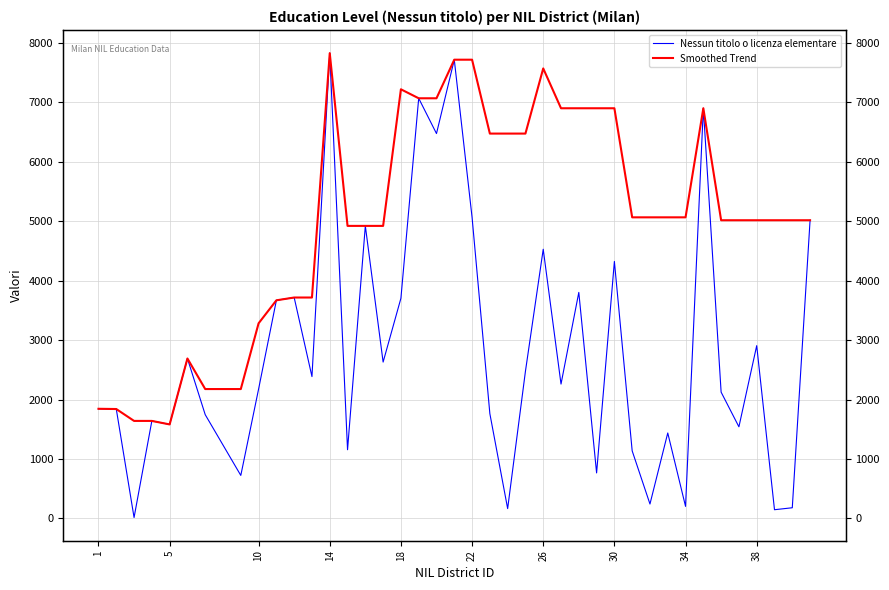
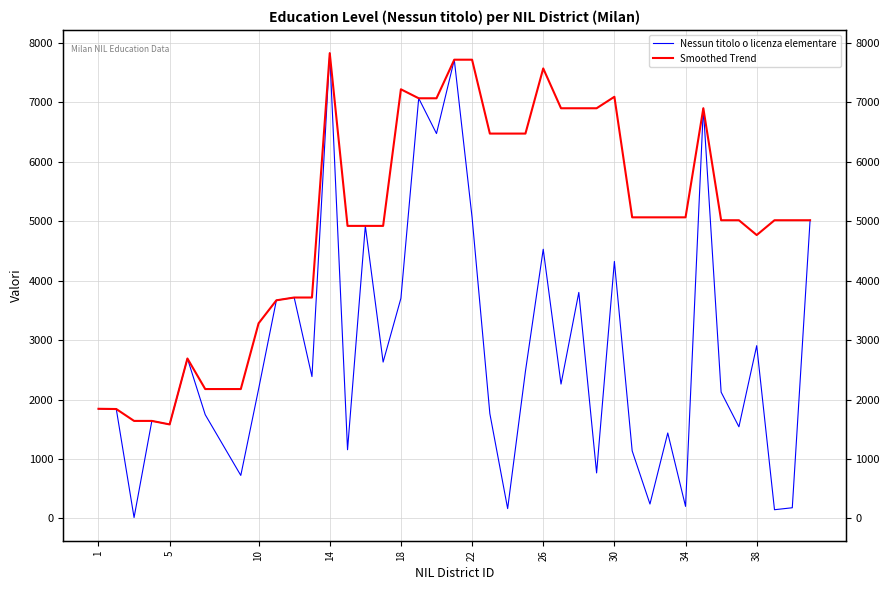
Smoothed Trend, 30: 6900 -> 7100
Smoothed Trend, 38: 5000 -> 4800
